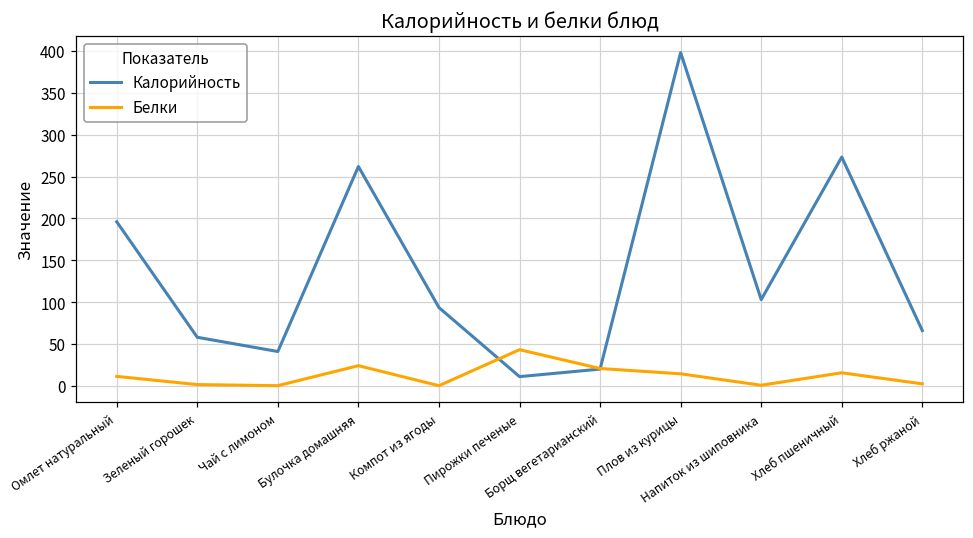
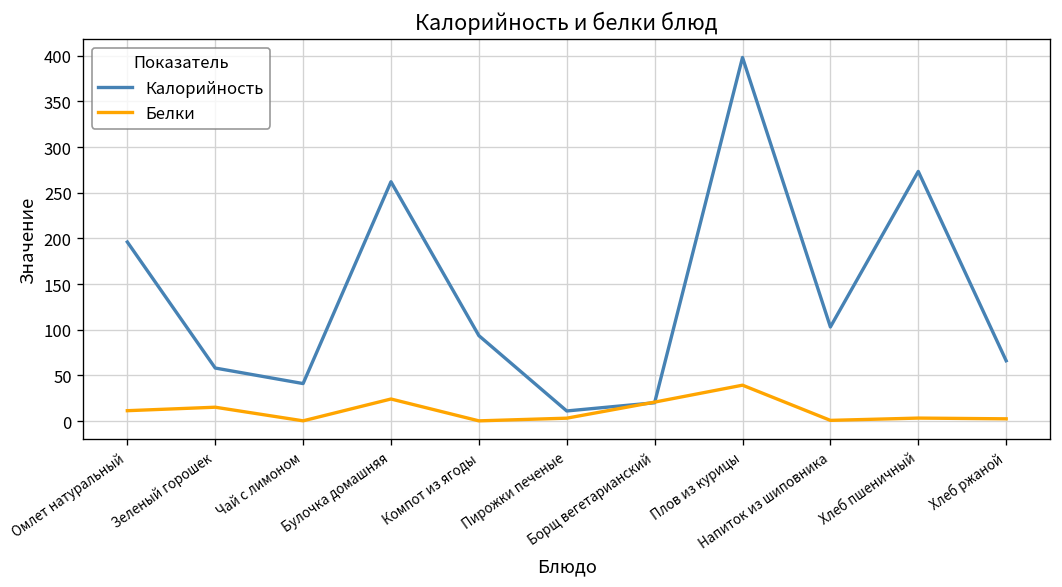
Белки, Зеленый горошек: 0 -> 20
Белки, Пирожки печеные: 40 -> 0
Белки, Плов из курицы: 10 -> 40
Белки, Хлеб пшеничный: 20 -> 0
